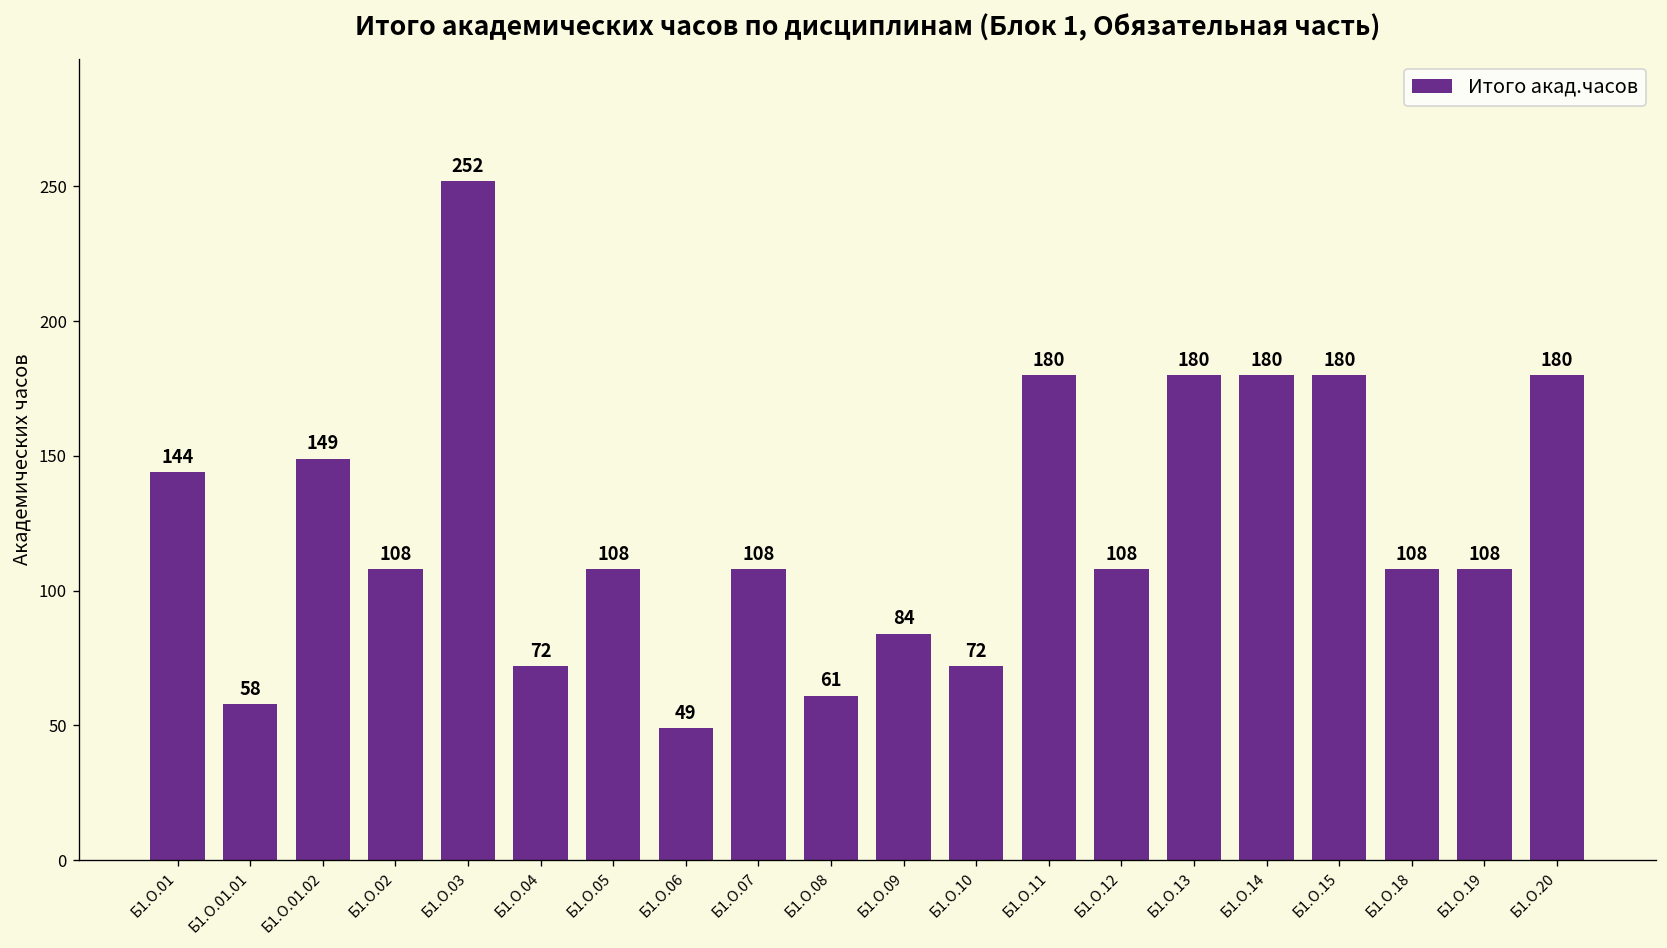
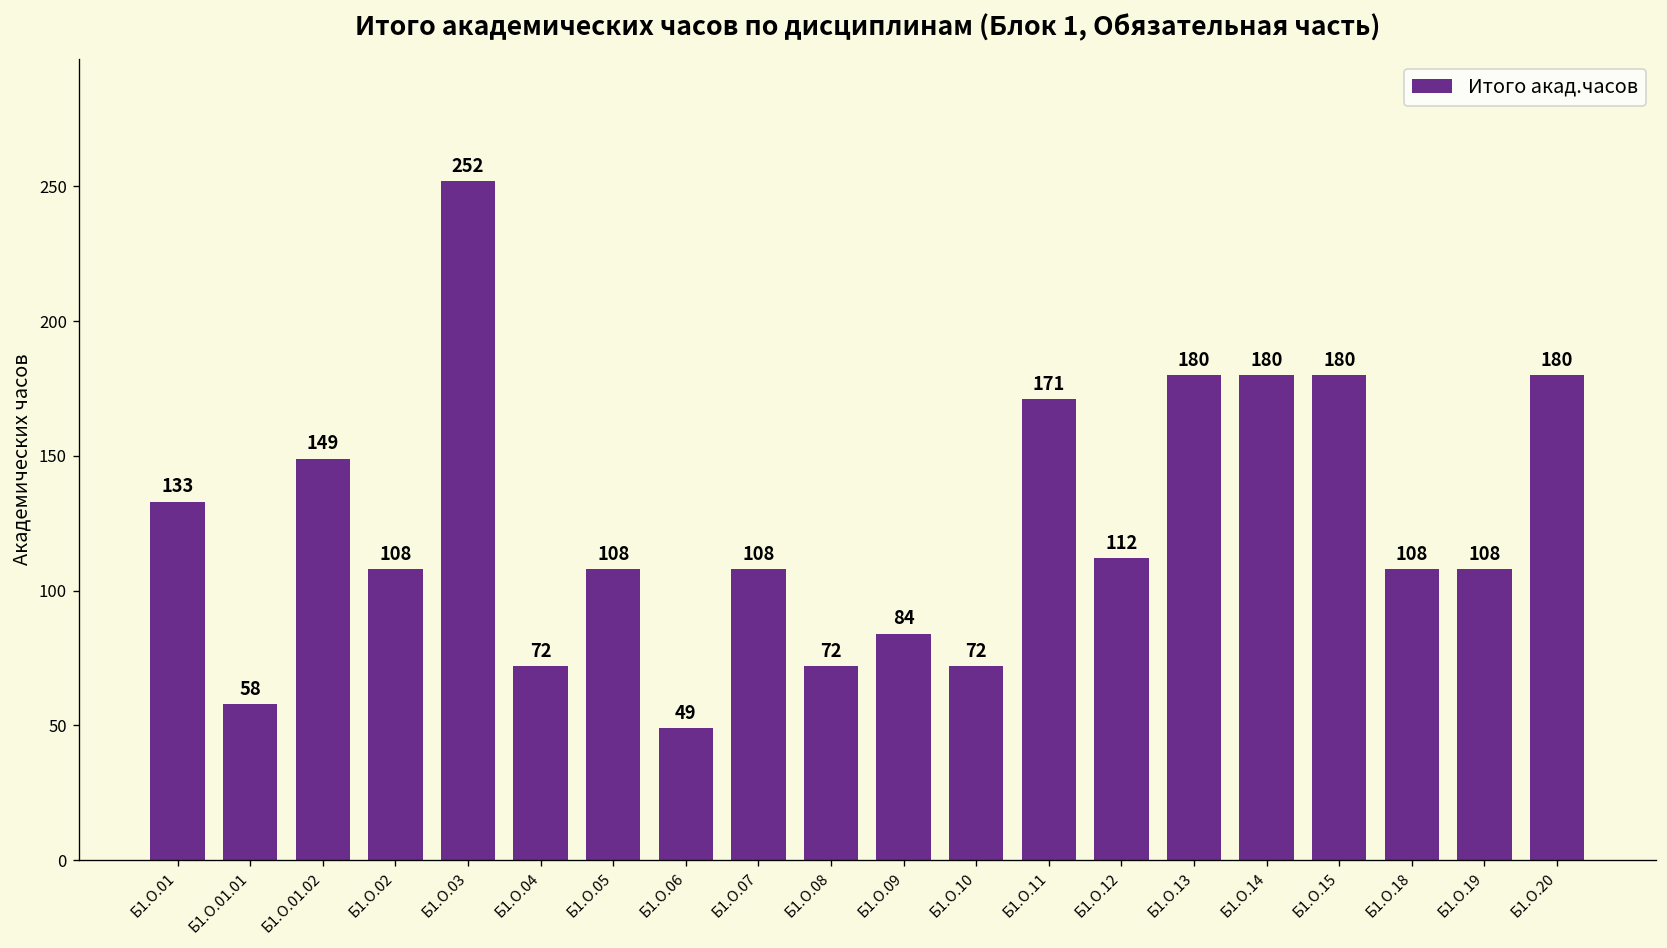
Б1.О.01: 144 -> 133
Б1.О.08: 61 -> 72
Б1.О.11: 180 -> 171
Б1.О.12: 108 -> 112
